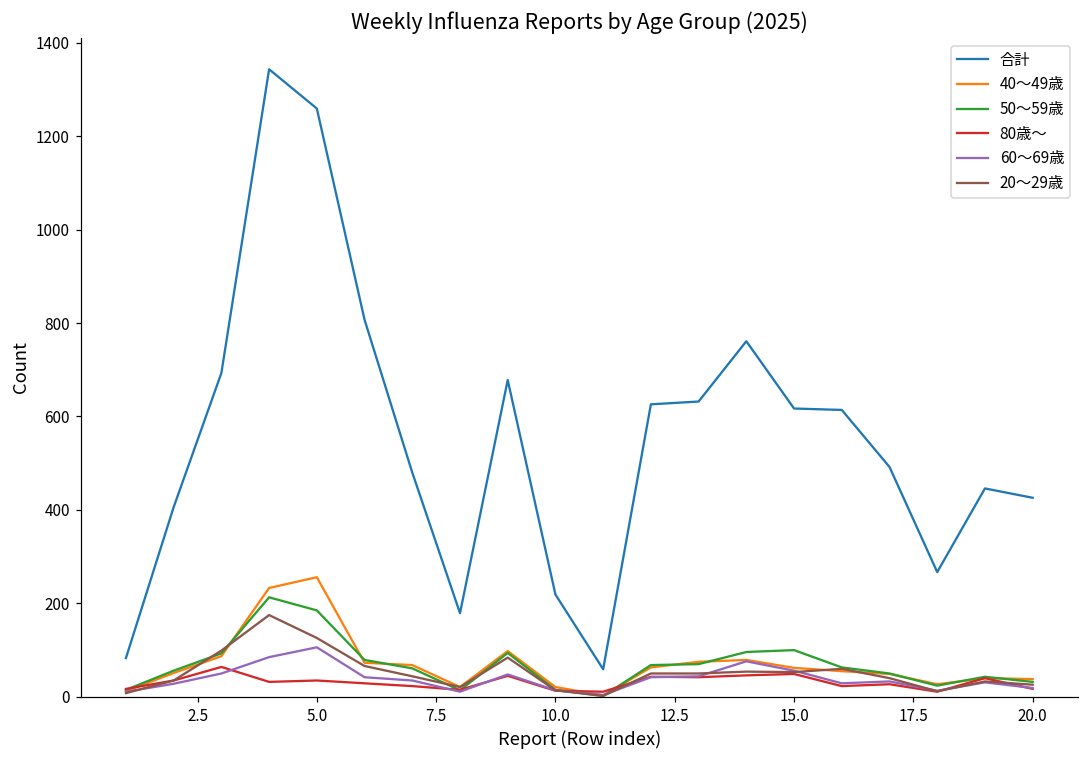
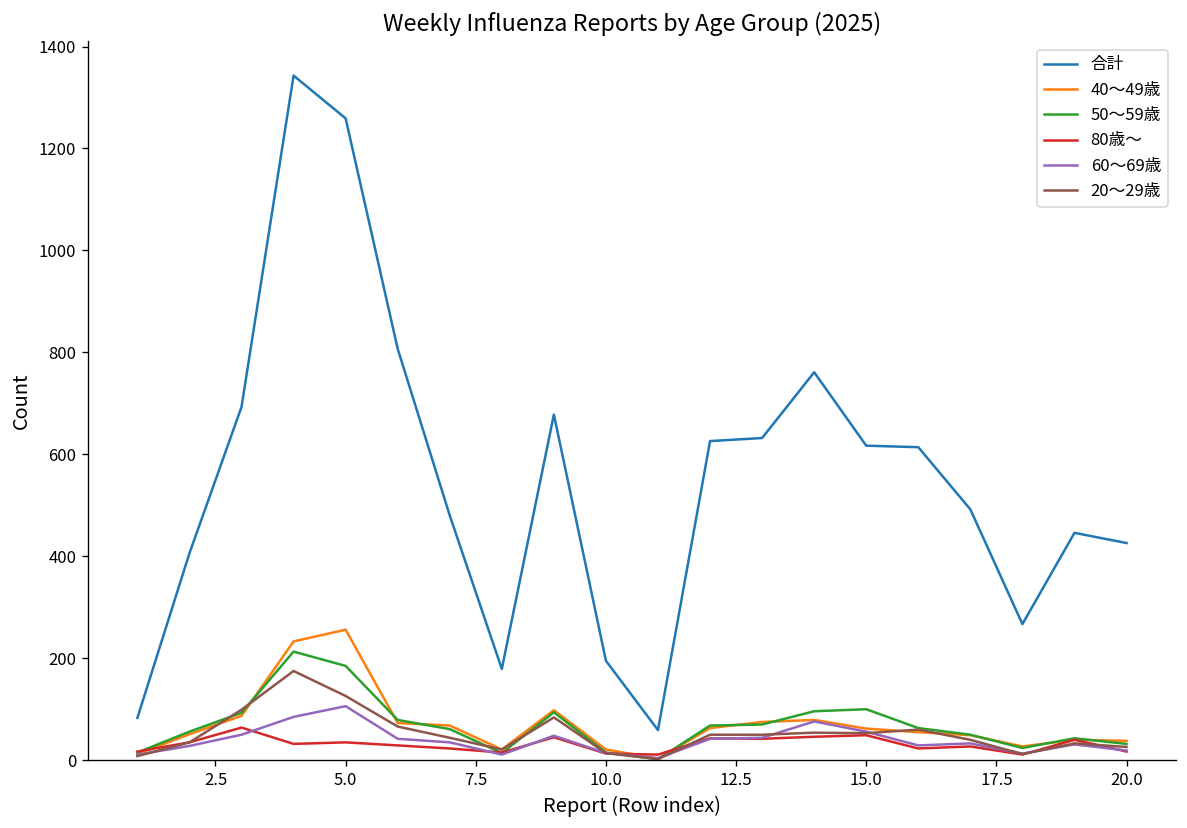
合計, 10.0: 220 -> 200
